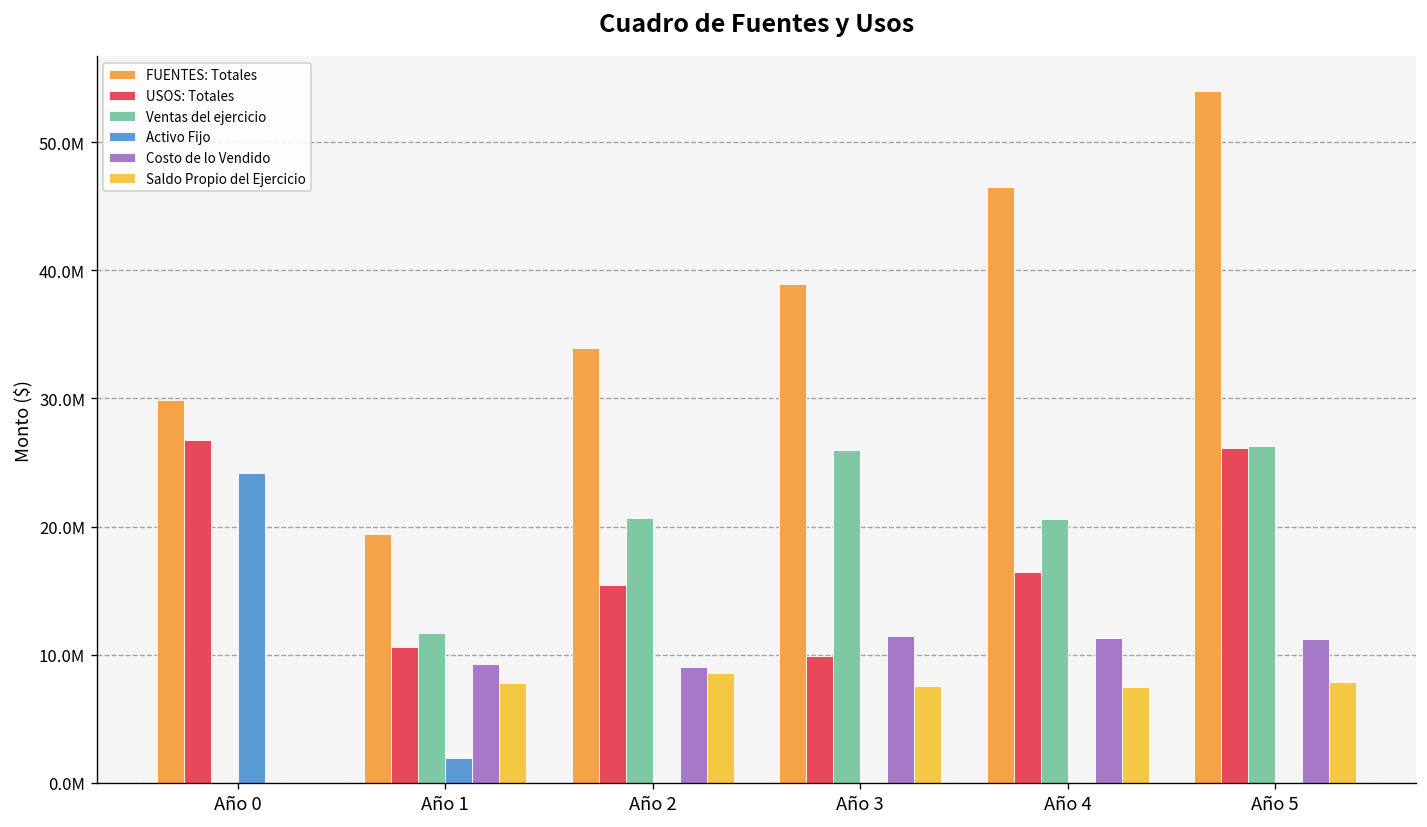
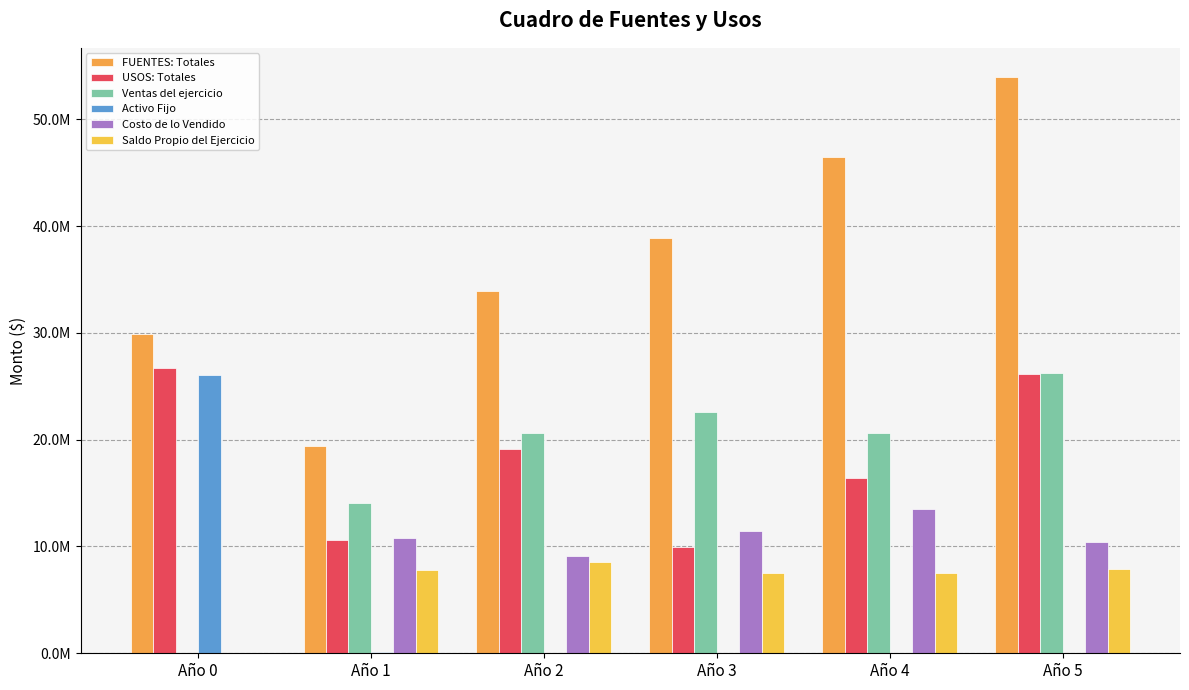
Activo Fijo, Año 0: 24200000 -> 26100000
Ventas del ejercicio, Año 1: 11700000 -> 14100000
Activo Fijo, Año 1: 2000000 -> 200000
Costo de lo Vendido, Año 1: 9300000 -> 10800000
USOS: Totales, Año 2: 15500000 -> 19100000
Ventas del ejercicio, Año 3: 26000000 -> 22600000
Costo de lo Vendido, Año 4: 11300000 -> 13500000
Costo de lo Vendido, Año 5: 11200000 -> 10500000
